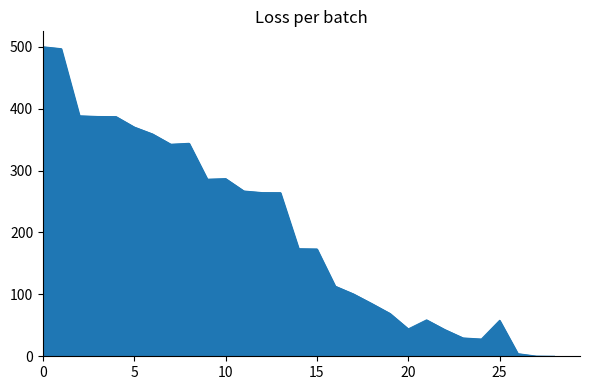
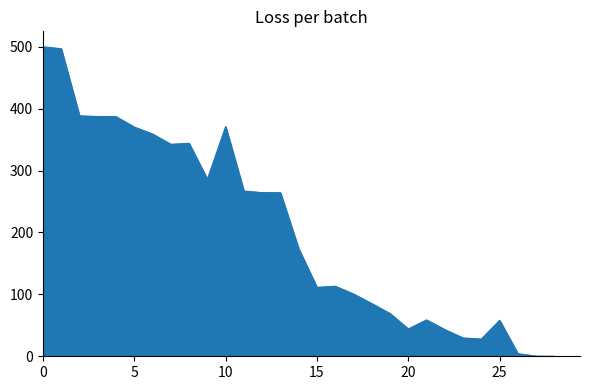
10: 290 -> 370
15: 170 -> 110
